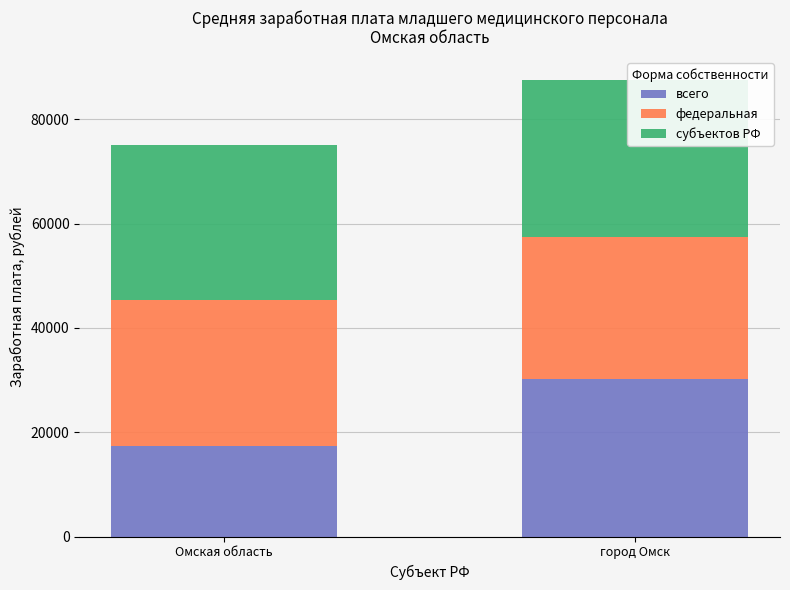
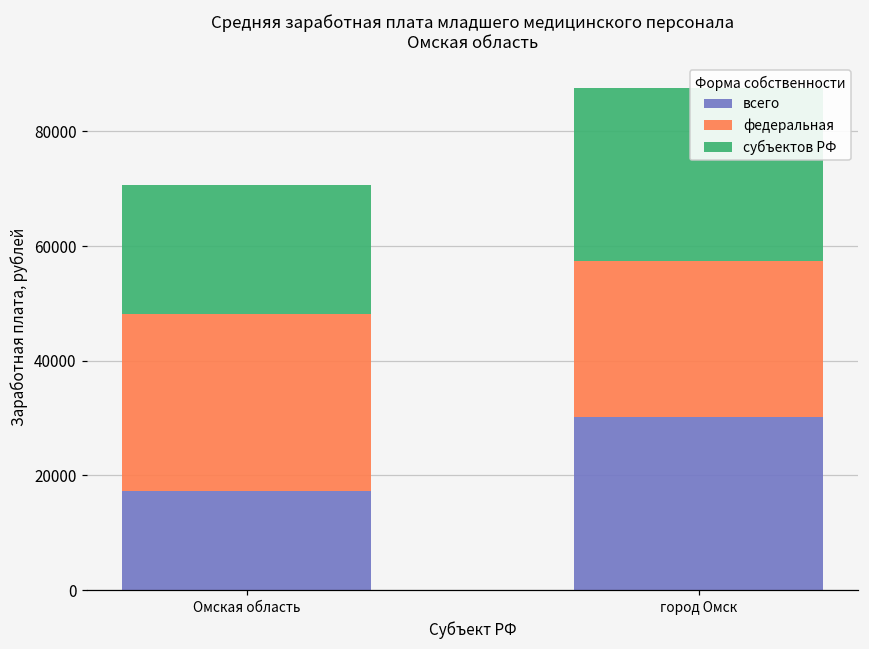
федеральная, Омская область: 28000 -> 31000
субъектов РФ, Омская область: 30000 -> 23000
